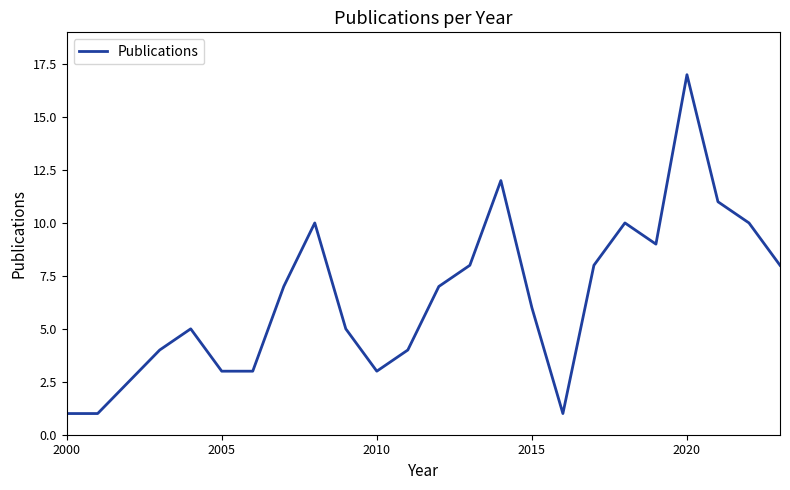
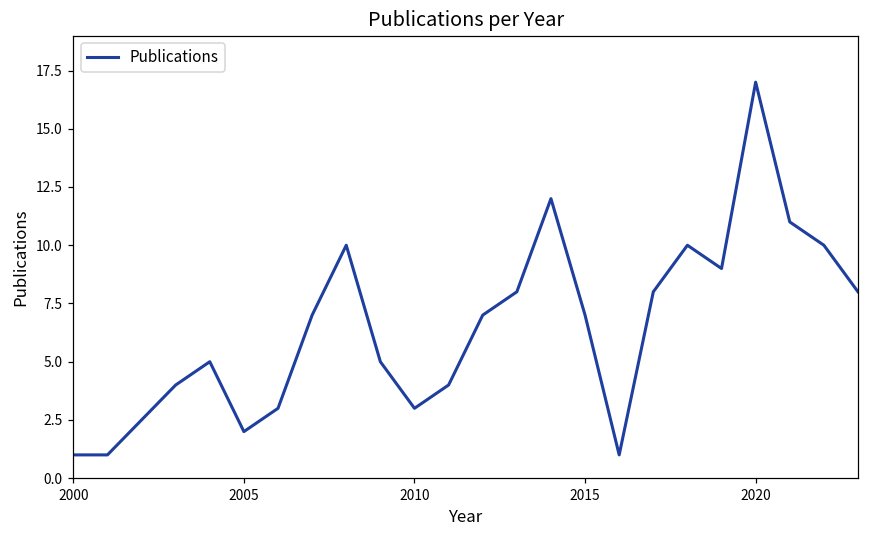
2005: 3 -> 2
2015: 6 -> 7
